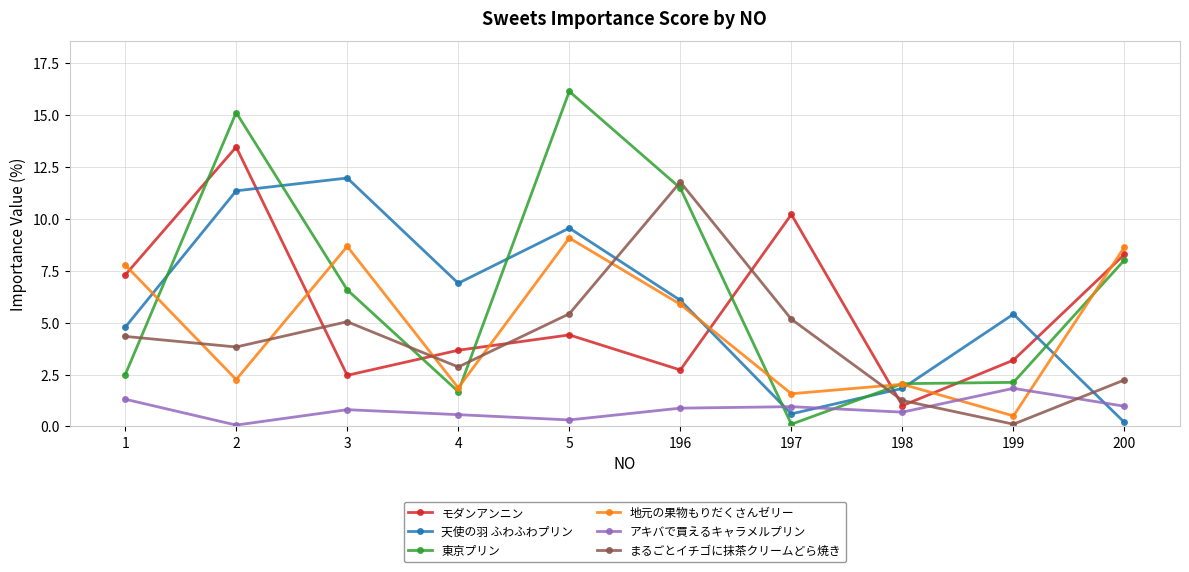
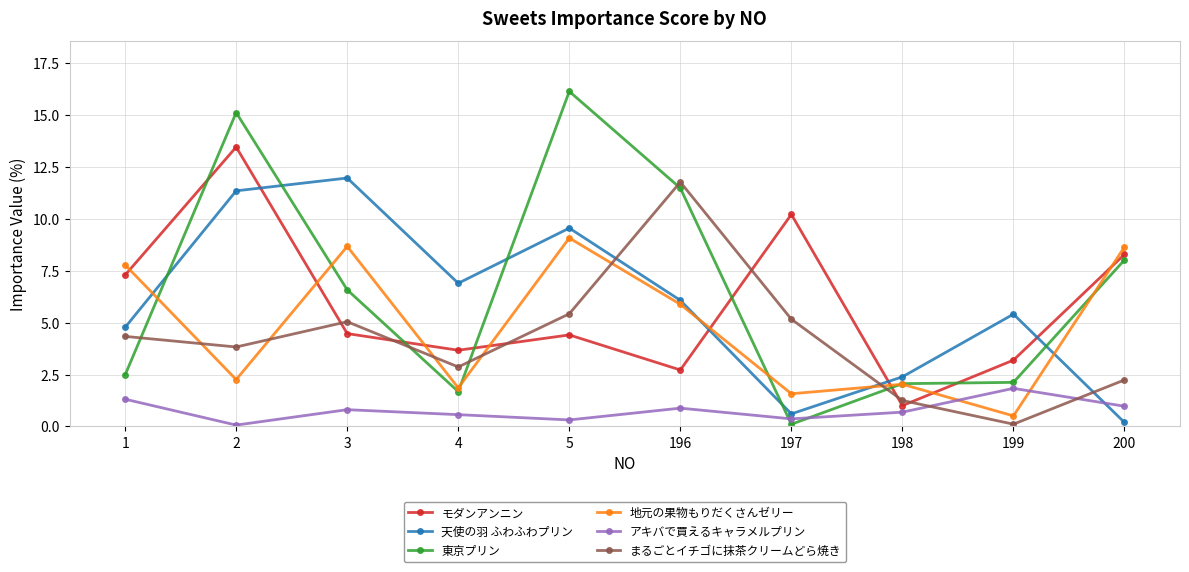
モダンアンニン, 3: 2.5 -> 4.5
アキバで買えるキャラメルプリン, 197: 1.0 -> 0.4
天使の羽 ふわふわプリン, 198: 1.8 -> 2.4
